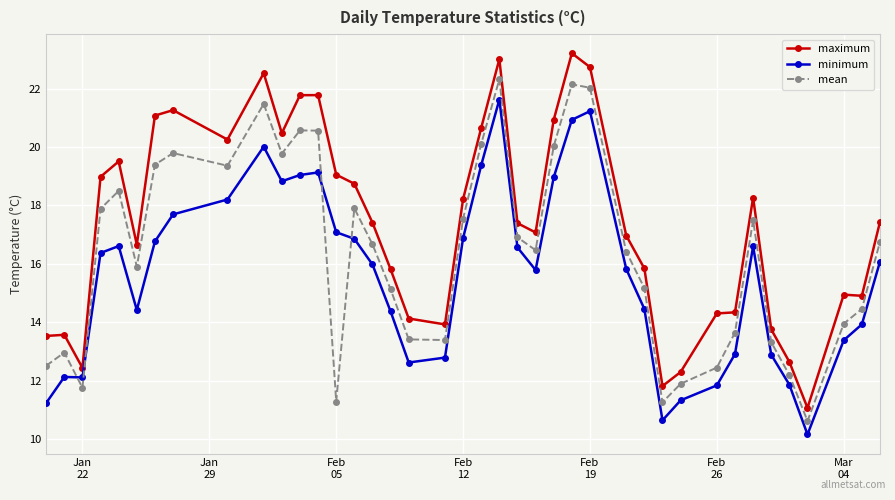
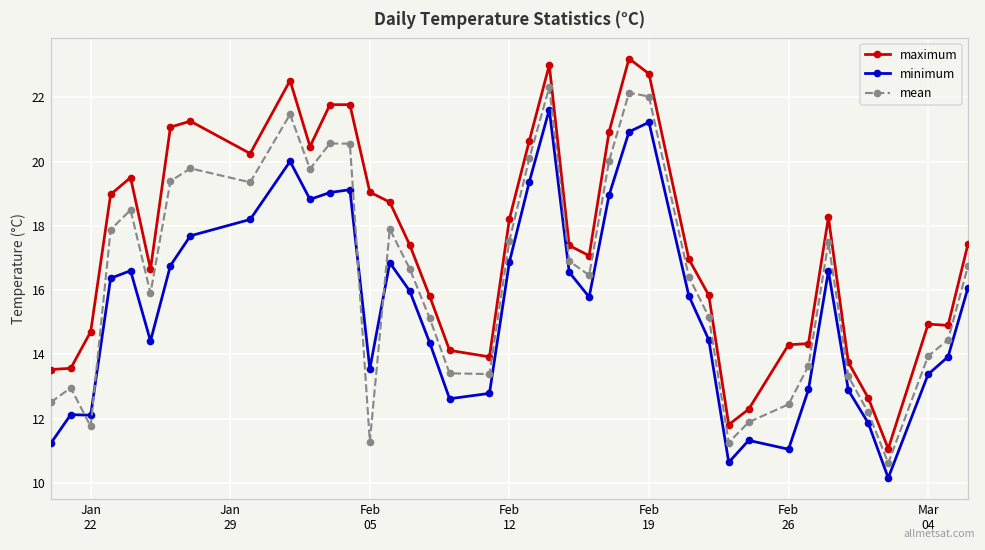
maximum, Jan 22: 12.4 -> 14.7
minimum, Feb 05: 17.1 -> 13.5
minimum, Feb 26: 11.8 -> 11.0
